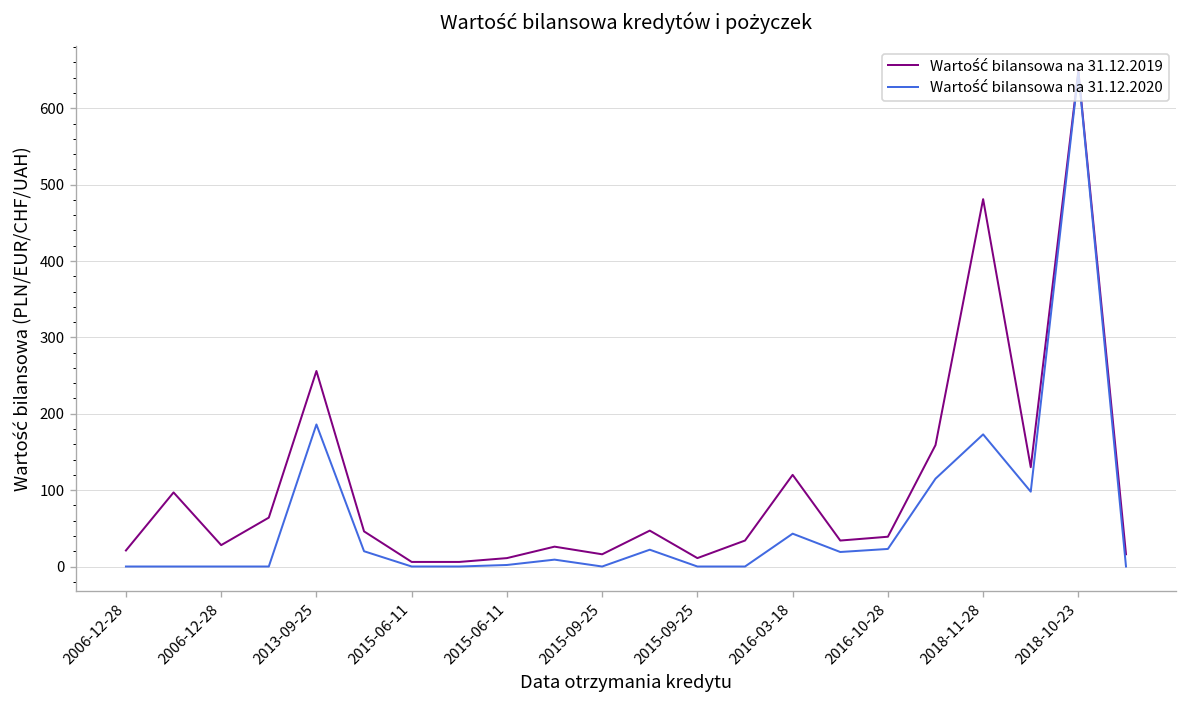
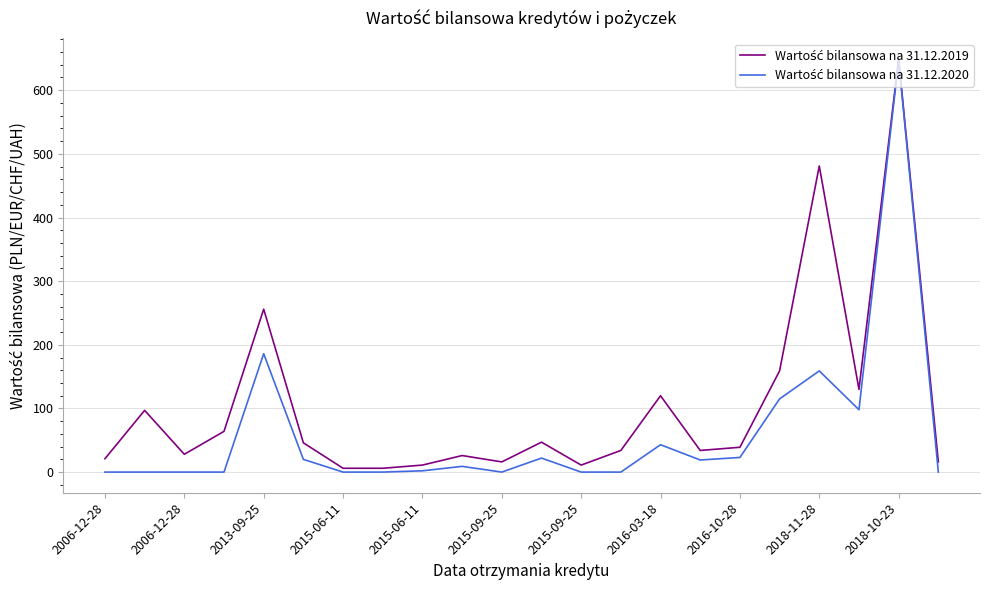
Wartość bilansowa na 31.12.2020, 2018-11-28: 170 -> 160
